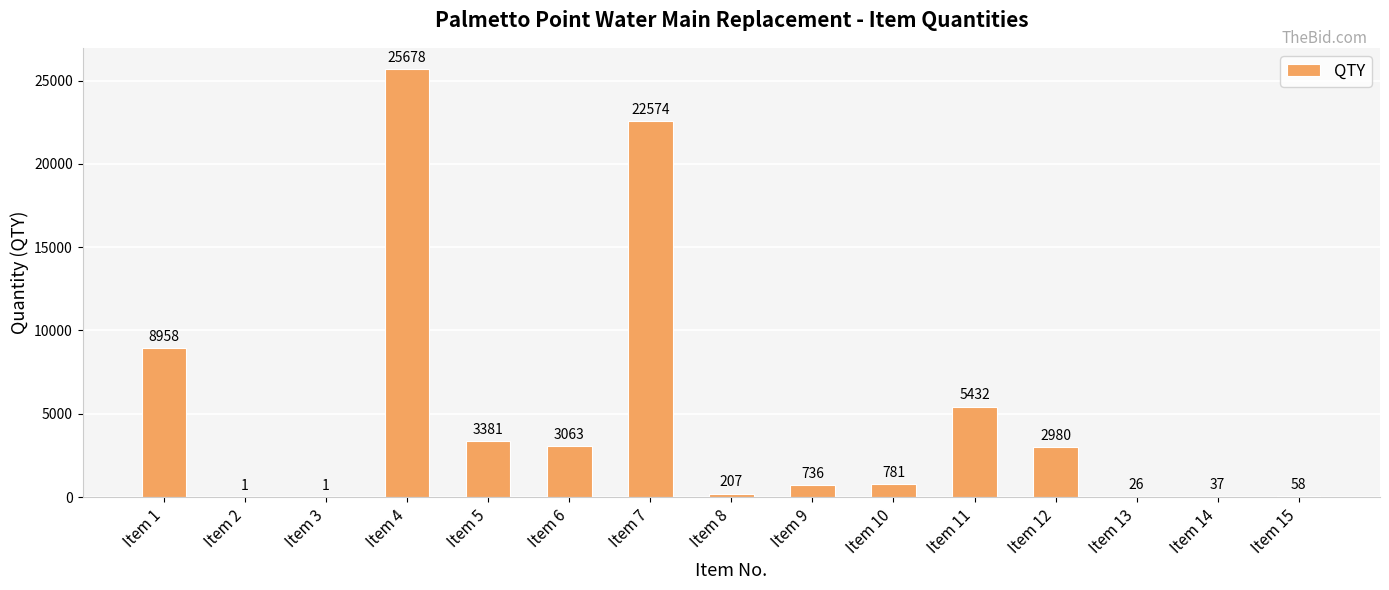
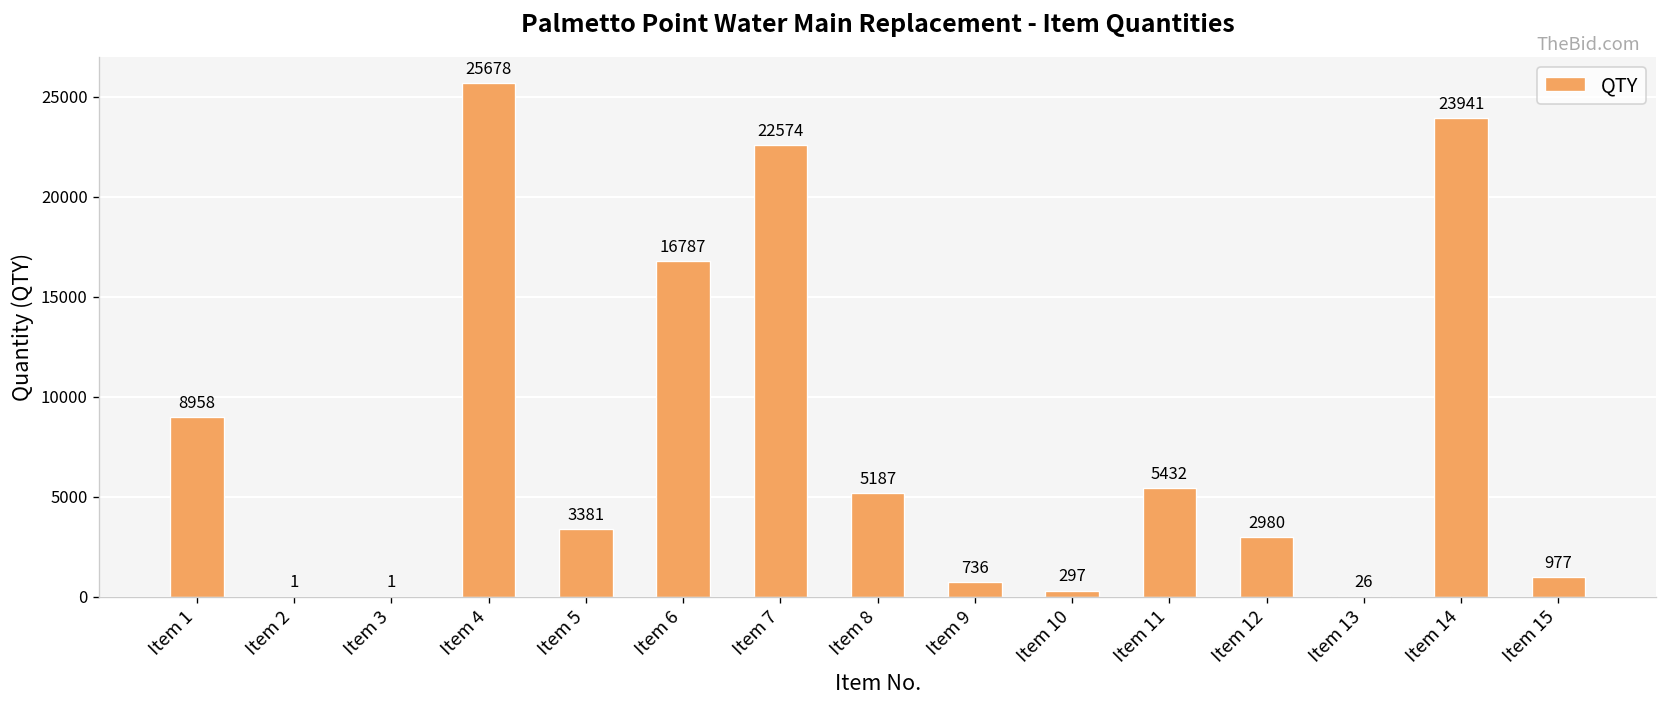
Item 6: 3063 -> 16787
Item 8: 207 -> 5187
Item 10: 781 -> 297
Item 14: 37 -> 23941
Item 15: 58 -> 977
